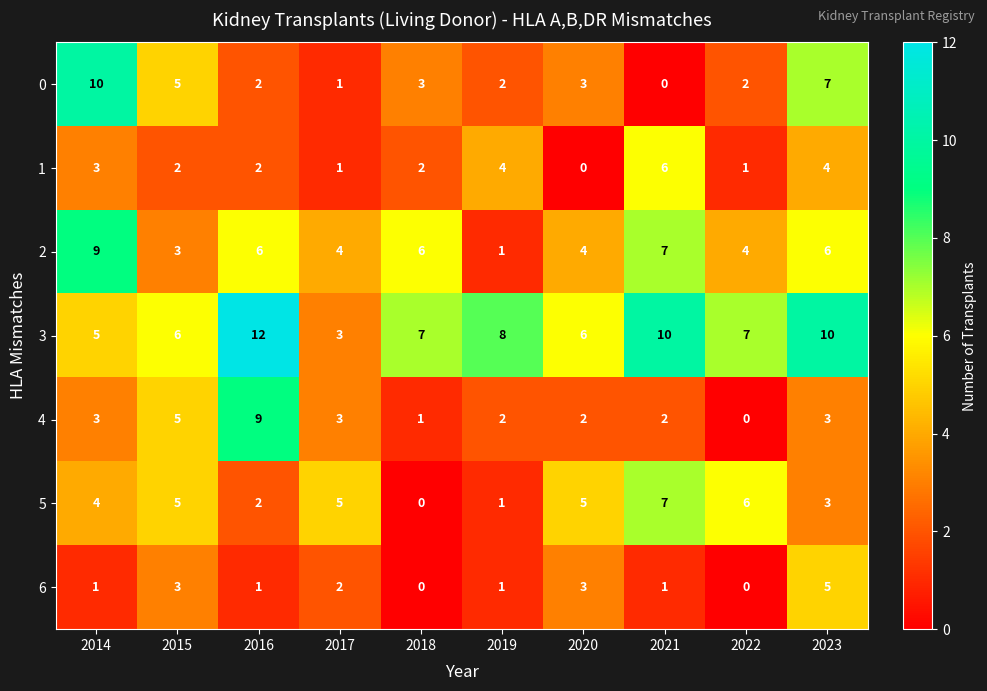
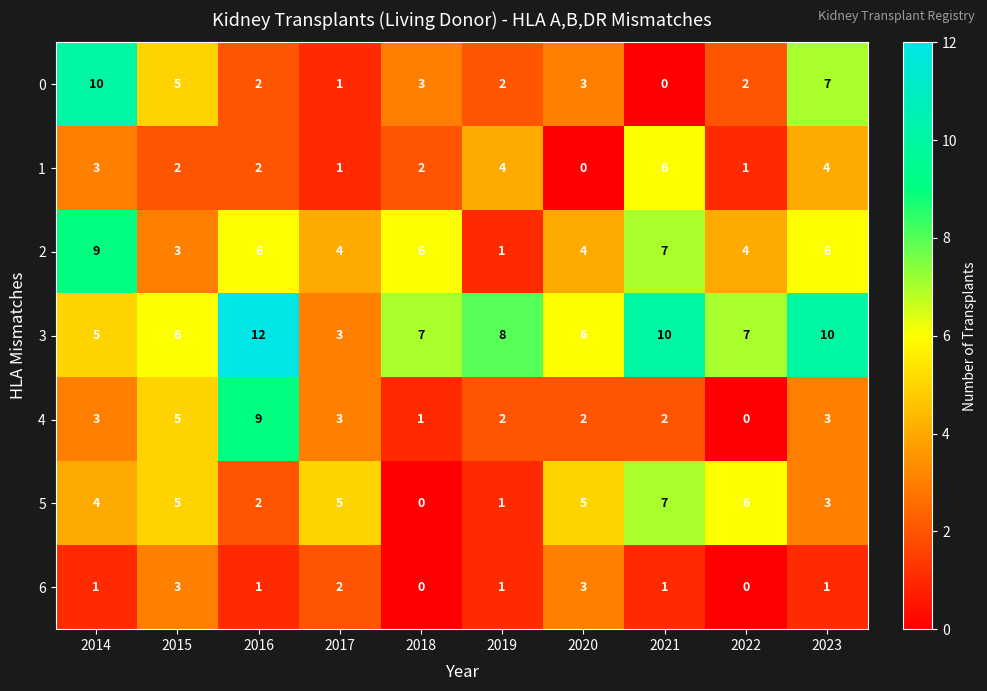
6, 2023: 5 -> 1
